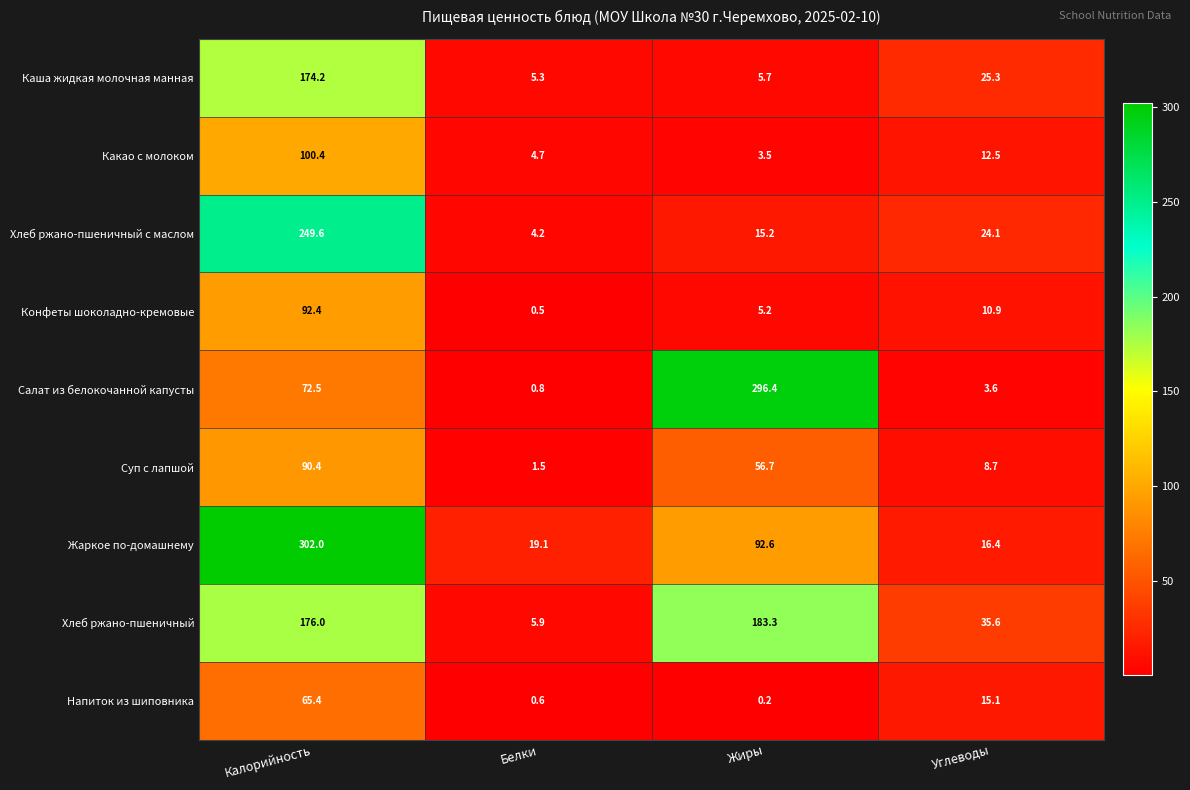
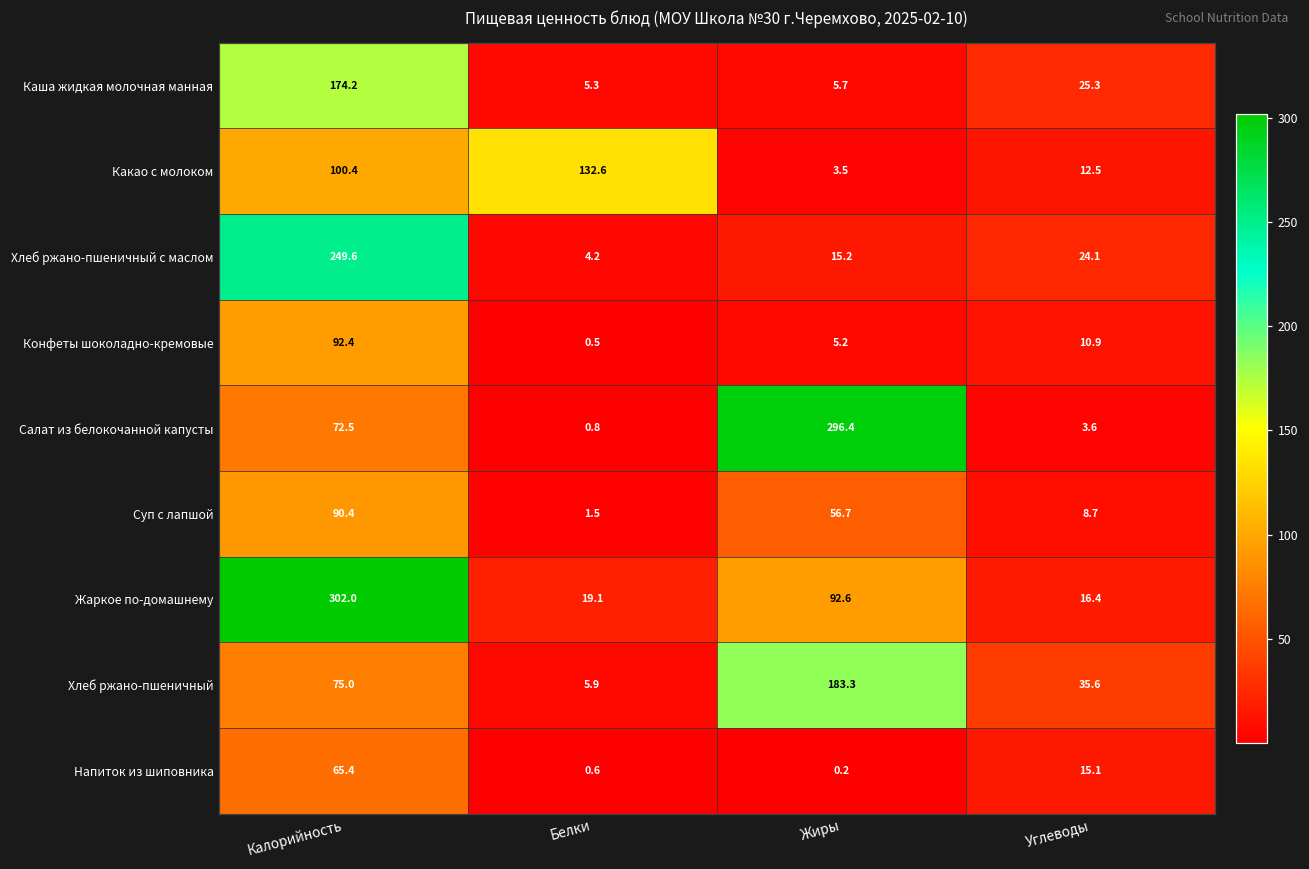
Какао с молоком, Белки: 4.7 -> 132.6
Хлеб ржано-пшеничный, Калорийность: 176.0 -> 75.0
